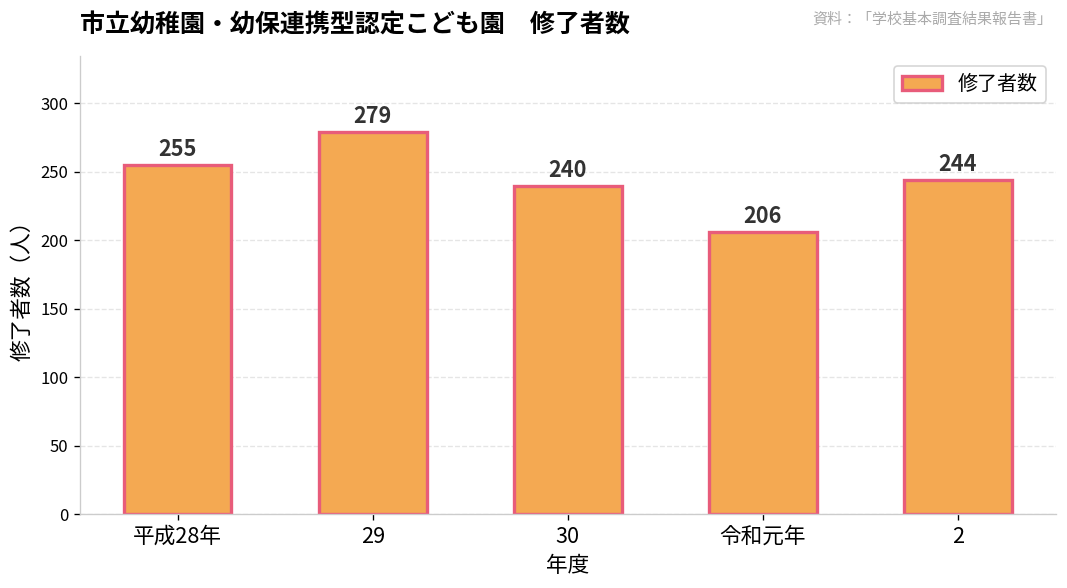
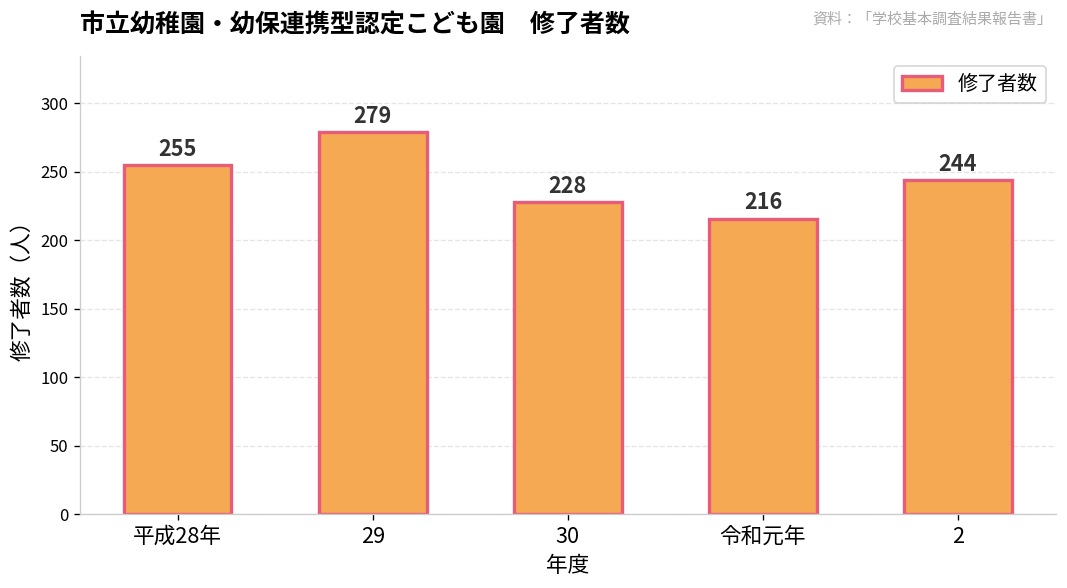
30: 240 -> 228
令和元年: 206 -> 216
